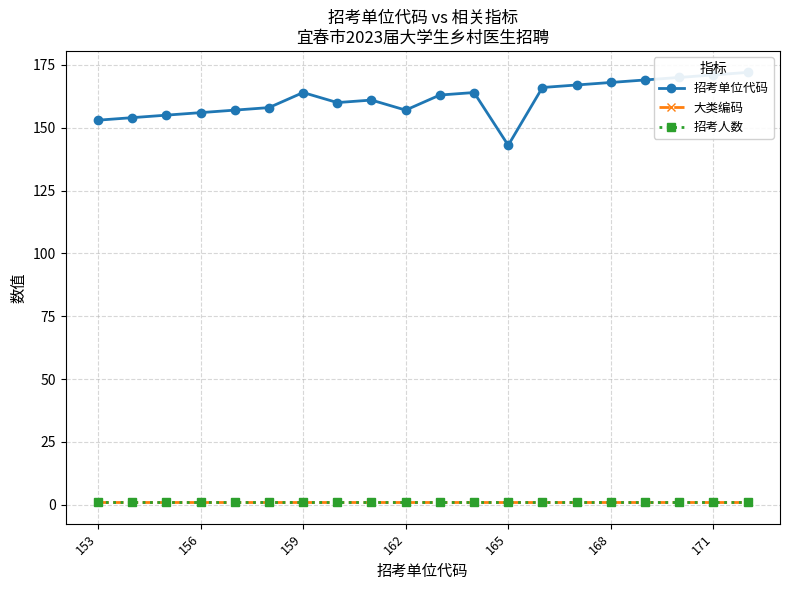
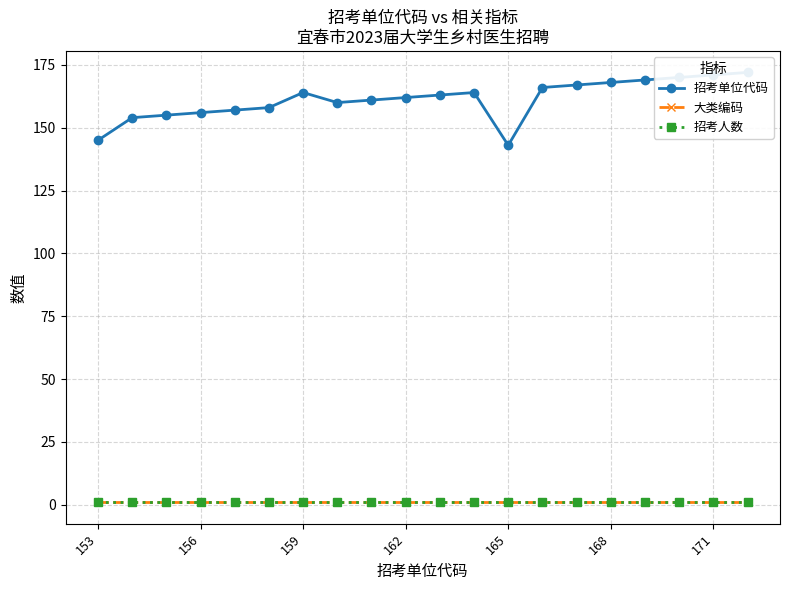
招考单位代码, 153: 153 -> 145
招考单位代码, 162: 157 -> 162
